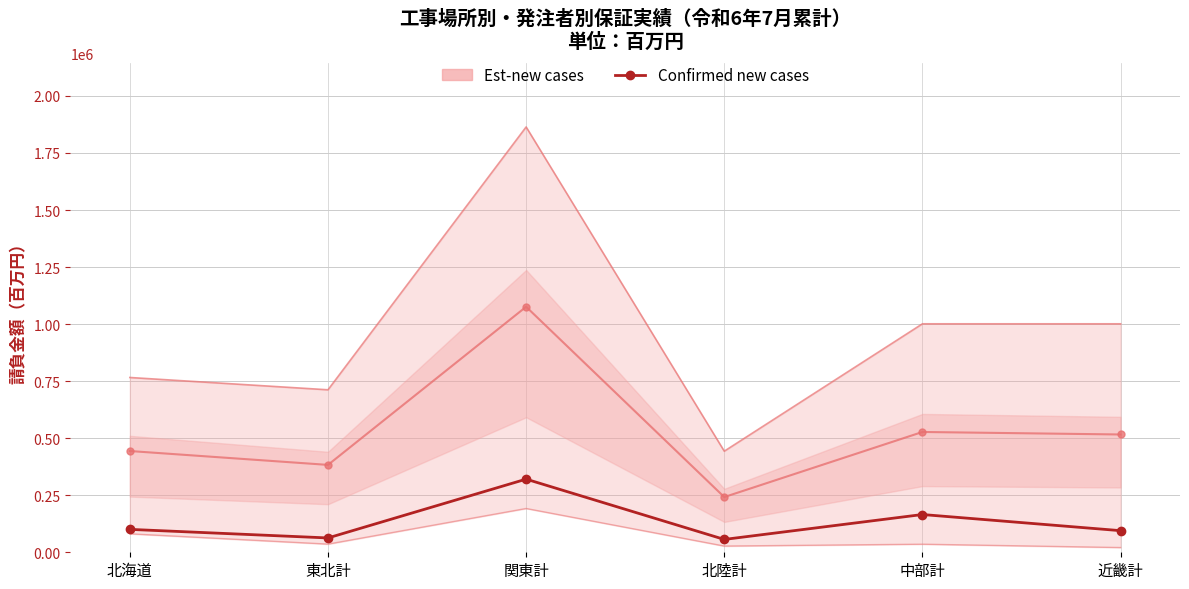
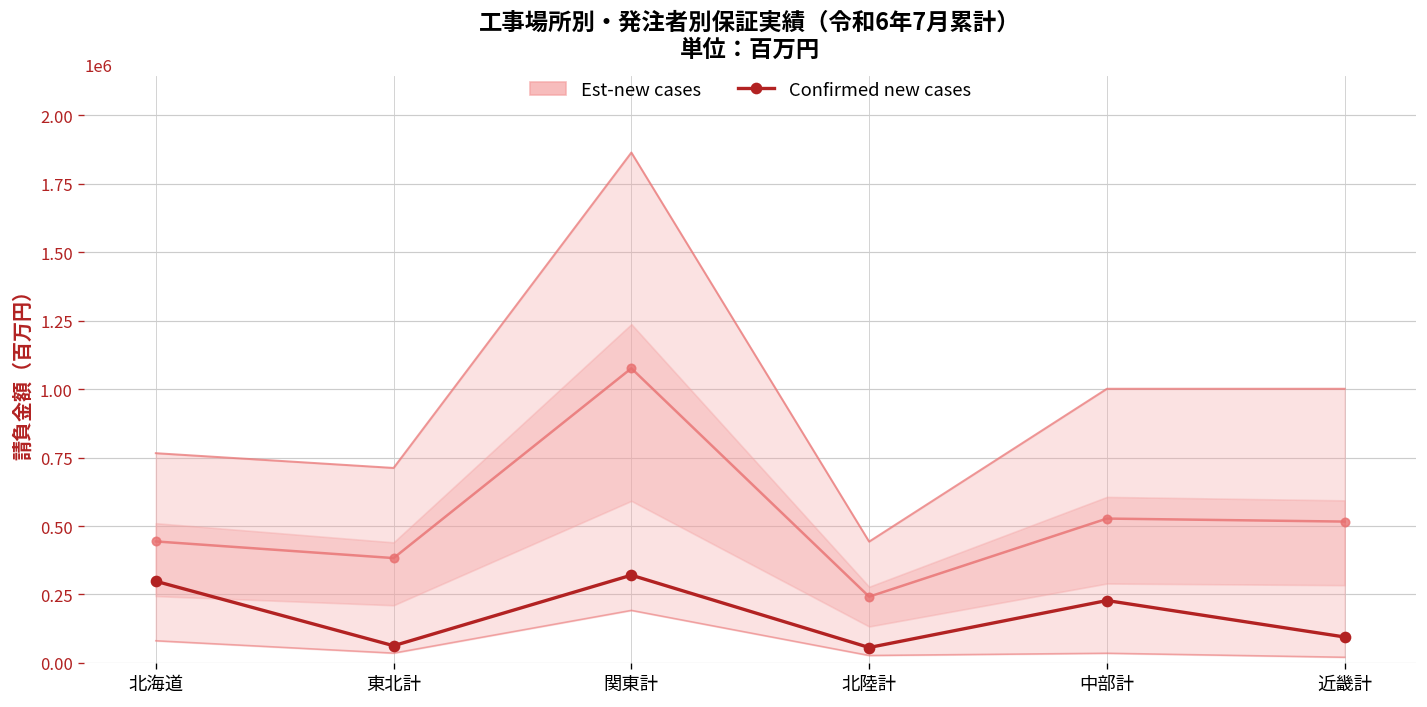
Confirmed new cases, 北海道: 100000 -> 300000
Confirmed new cases, 中部計: 170000 -> 230000
